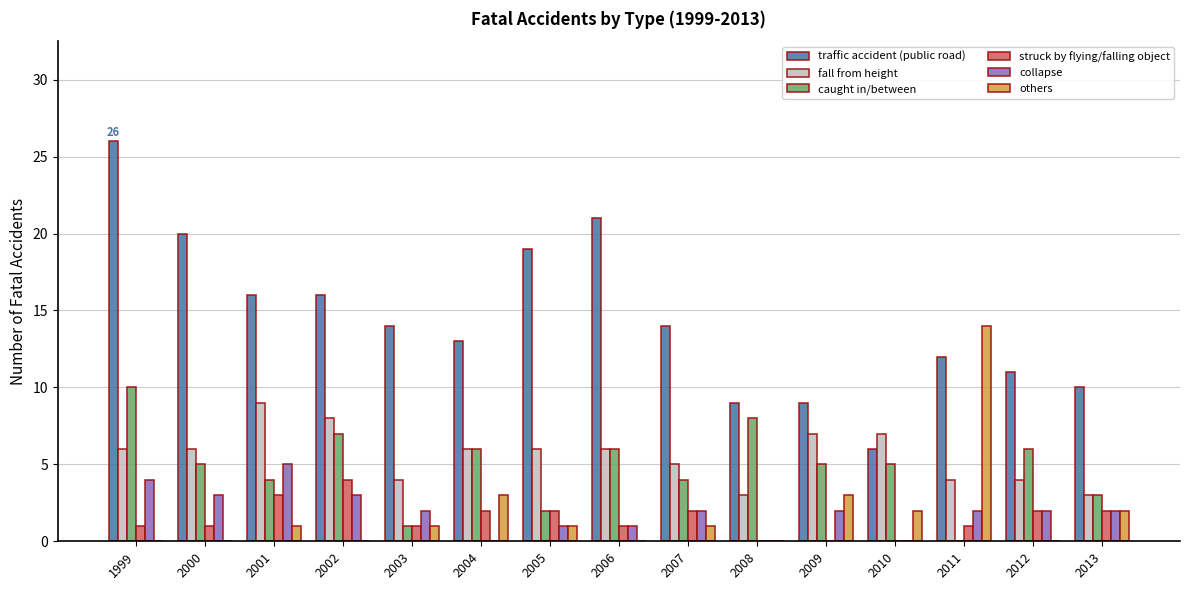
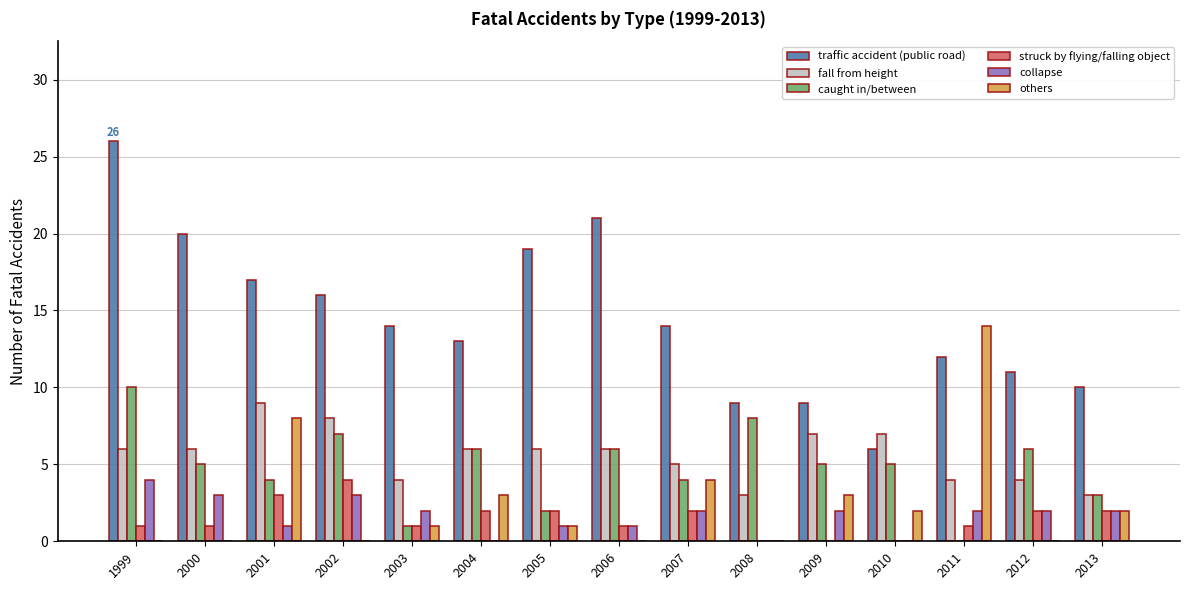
traffic accident (public road), 2001: 16 -> 17
collapse, 2001: 5 -> 1
others, 2001: 1 -> 8
others, 2007: 1 -> 4
